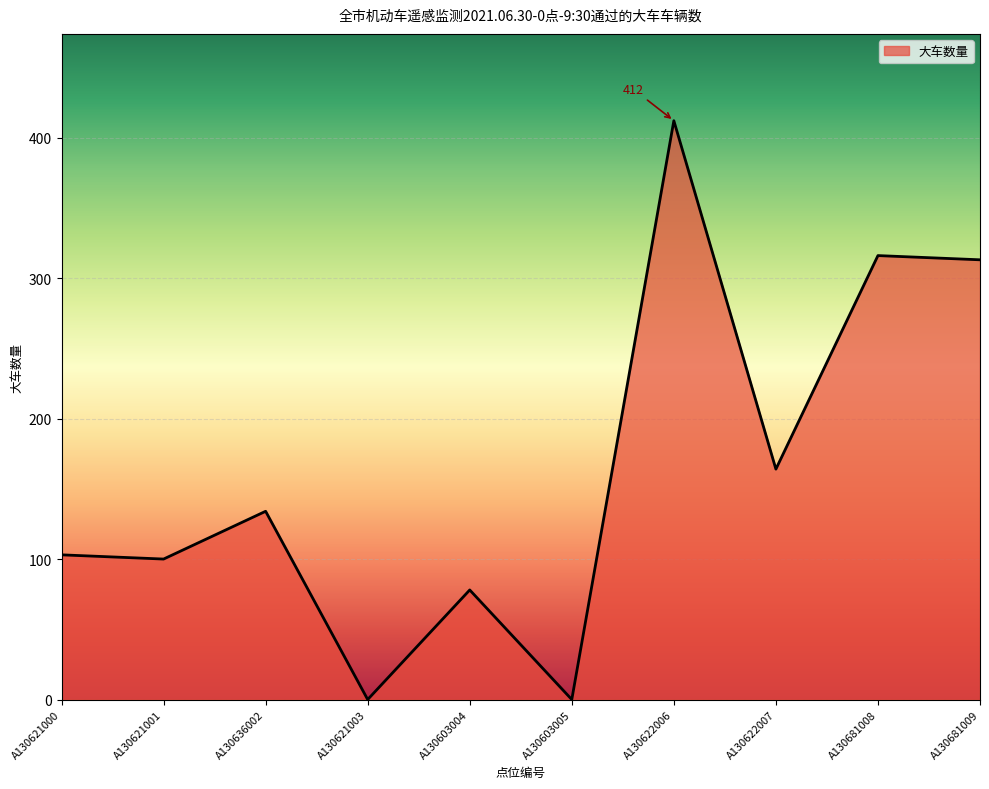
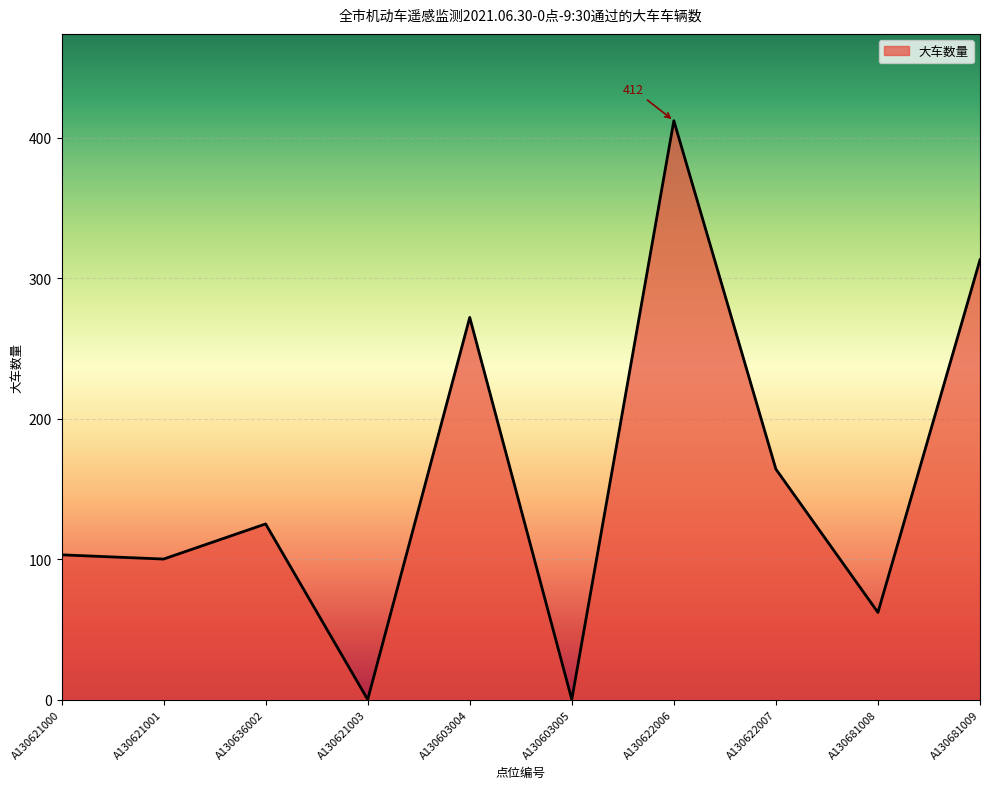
A130636002: 134 -> 125
A130603004: 78 -> 272
A130681008: 316 -> 62
